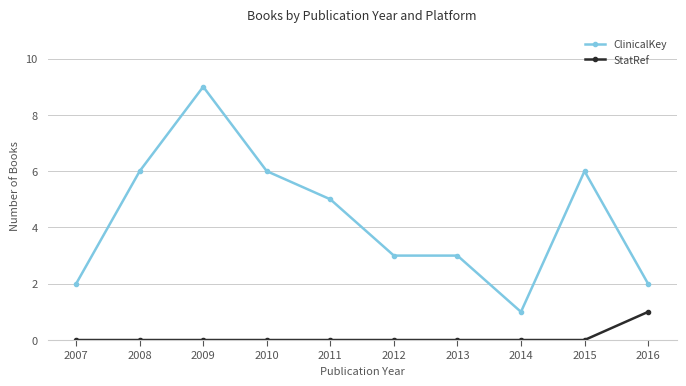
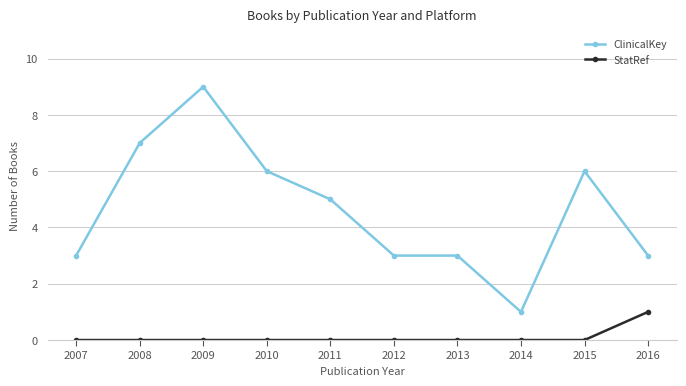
ClinicalKey, 2007: 2 -> 3
ClinicalKey, 2008: 6 -> 7
ClinicalKey, 2016: 2 -> 3
